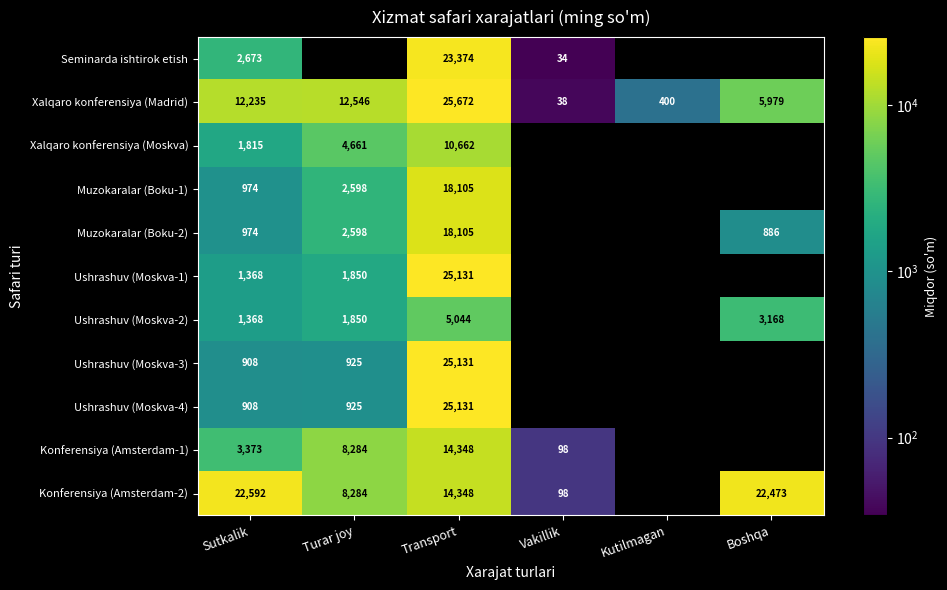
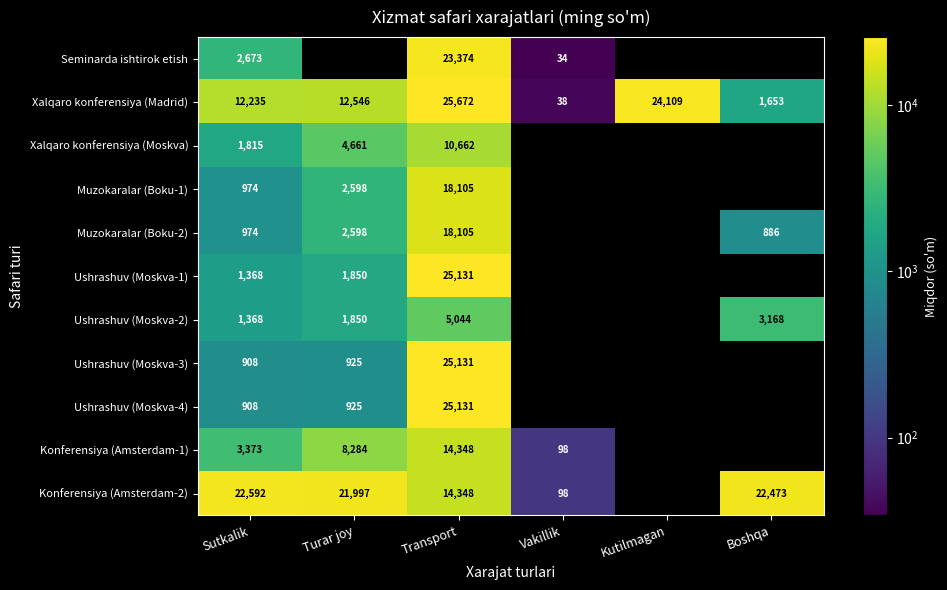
Xalqaro konferensiya (Madrid), Kutilmagan: 400 -> 24,109
Xalqaro konferensiya (Madrid), Boshqa: 5,979 -> 1,653
Konferensiya (Amsterdam-2), Turar joy: 8,284 -> 21,997
